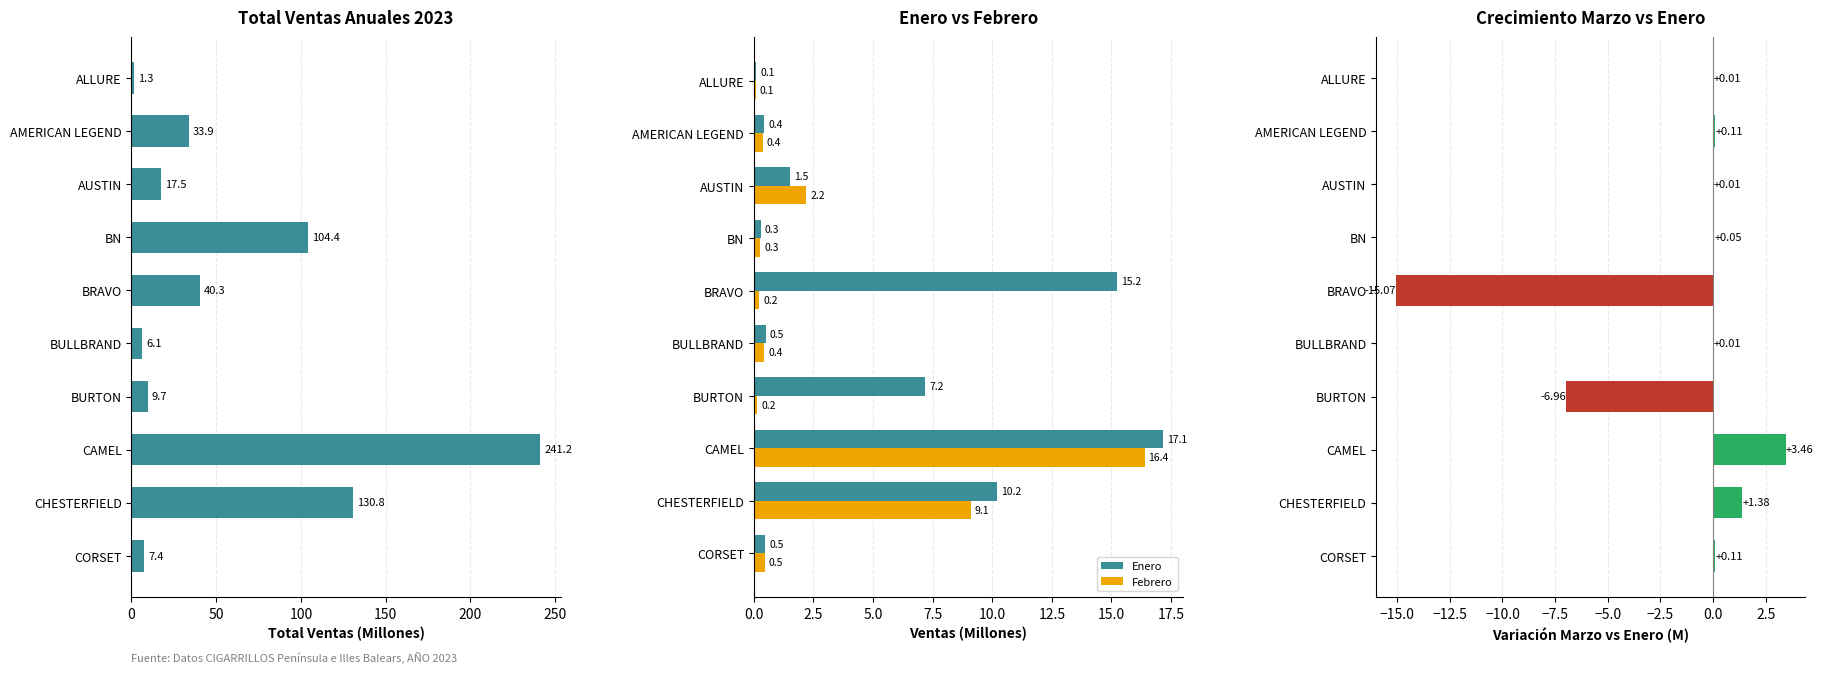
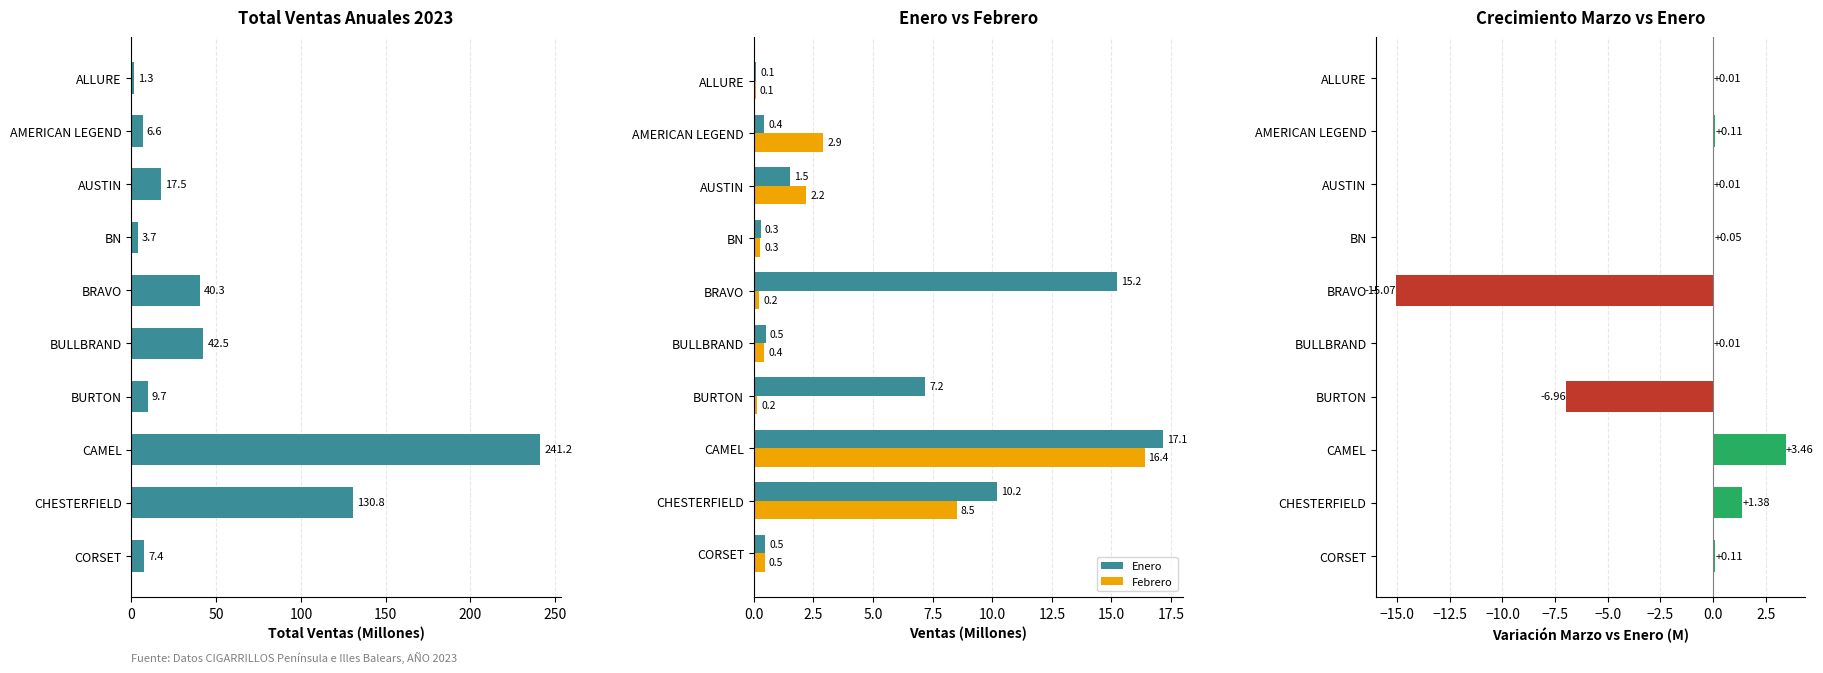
Total Ventas Anuales 2023, AMERICAN LEGEND: 33.9 -> 6.6
Total Ventas Anuales 2023, BN: 104.4 -> 3.7
Total Ventas Anuales 2023, BULLBRAND: 6.1 -> 42.5
Enero vs Febrero, Febrero, AMERICAN LEGEND: 0.4 -> 2.9
Enero vs Febrero, Febrero, CHESTERFIELD: 9.1 -> 8.5
